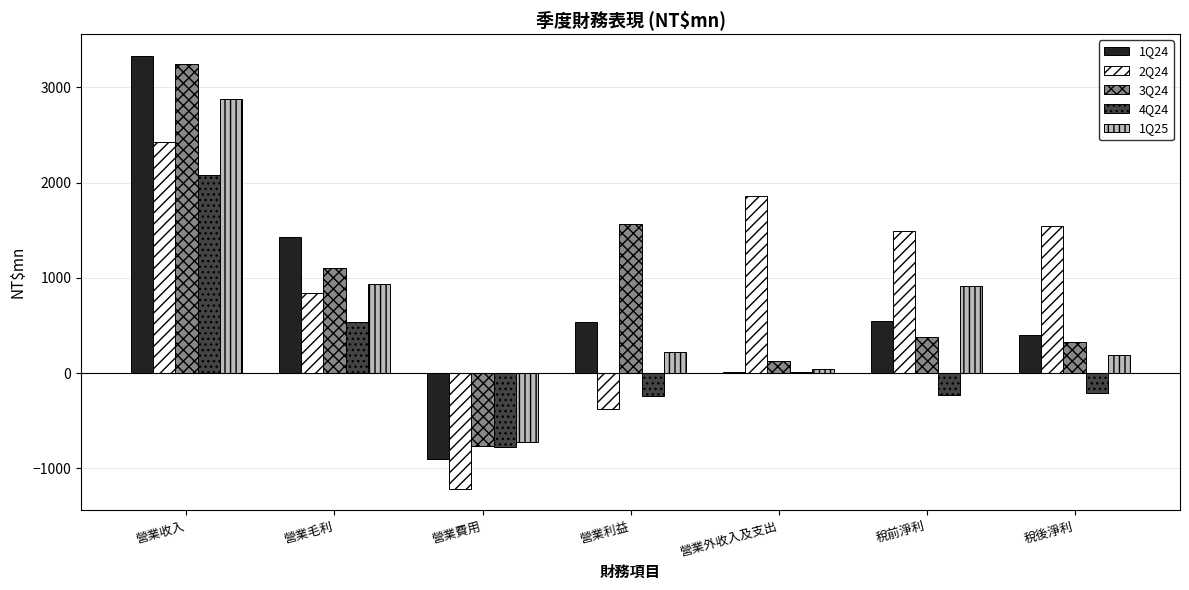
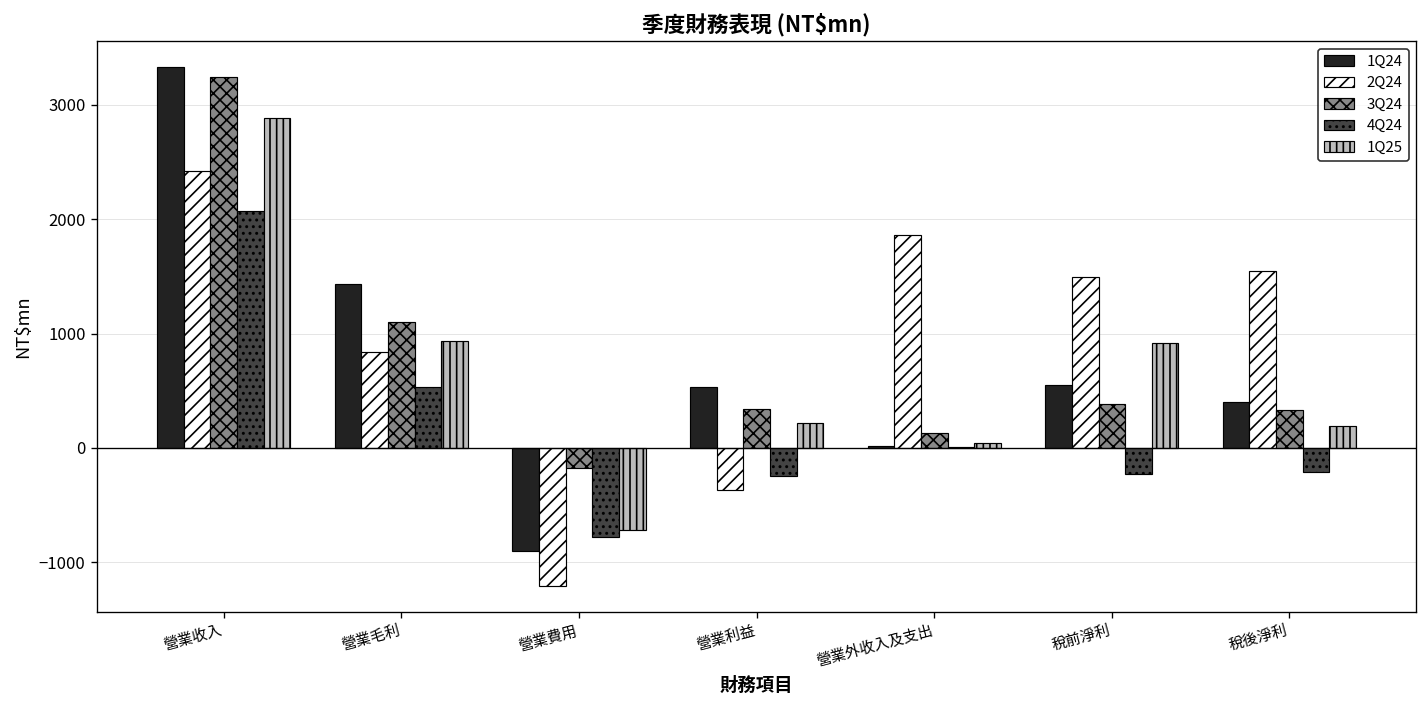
3Q24, 營業費用: -800 -> -200
3Q24, 營業利益: 1600 -> 300
